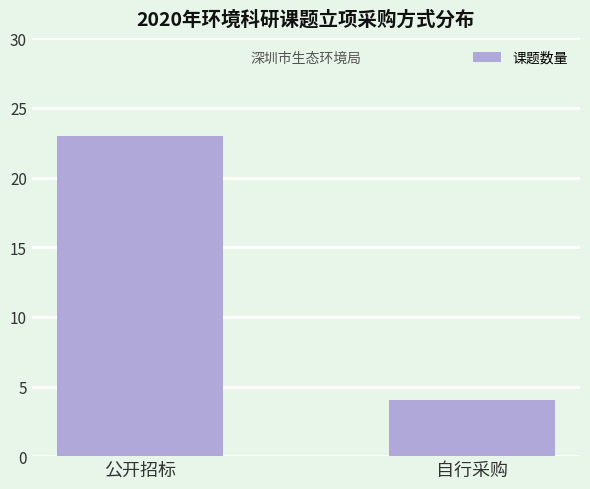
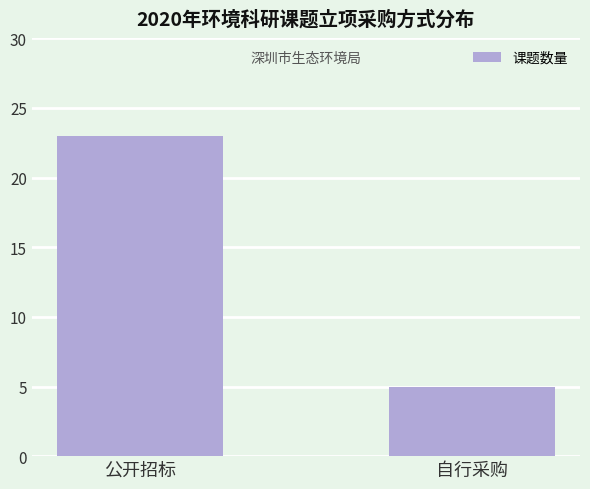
自行采购: 4 -> 5
